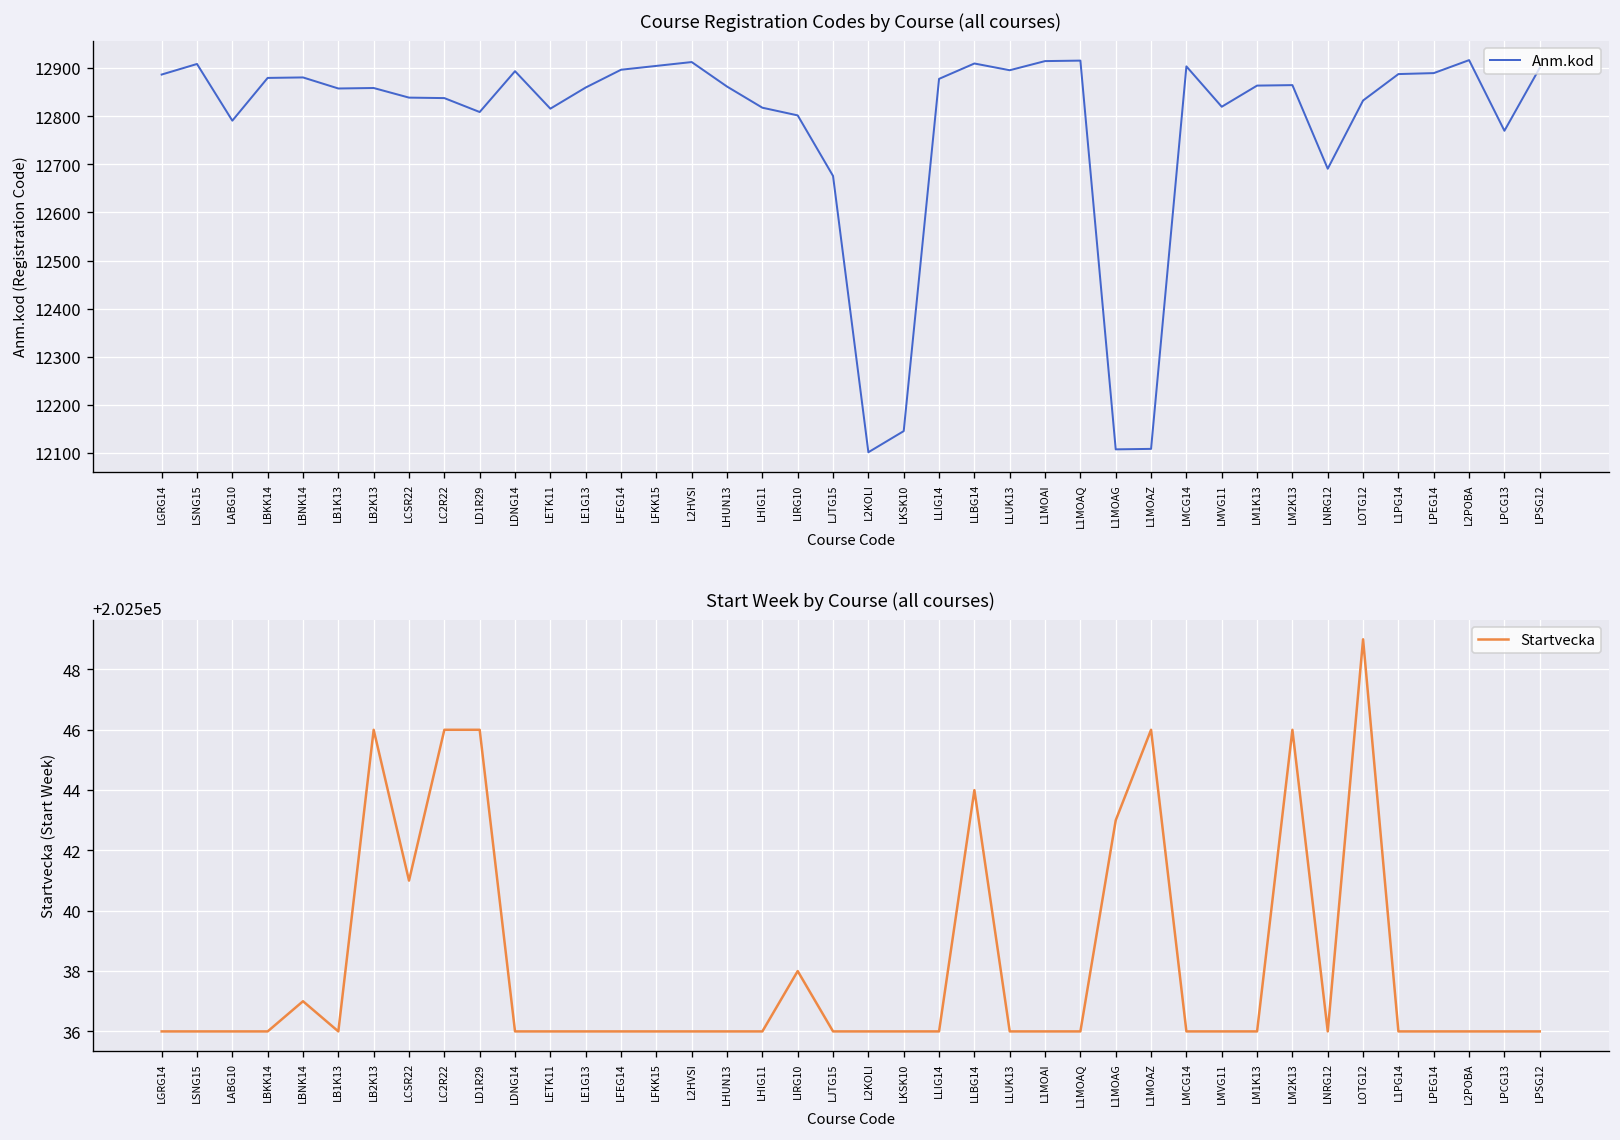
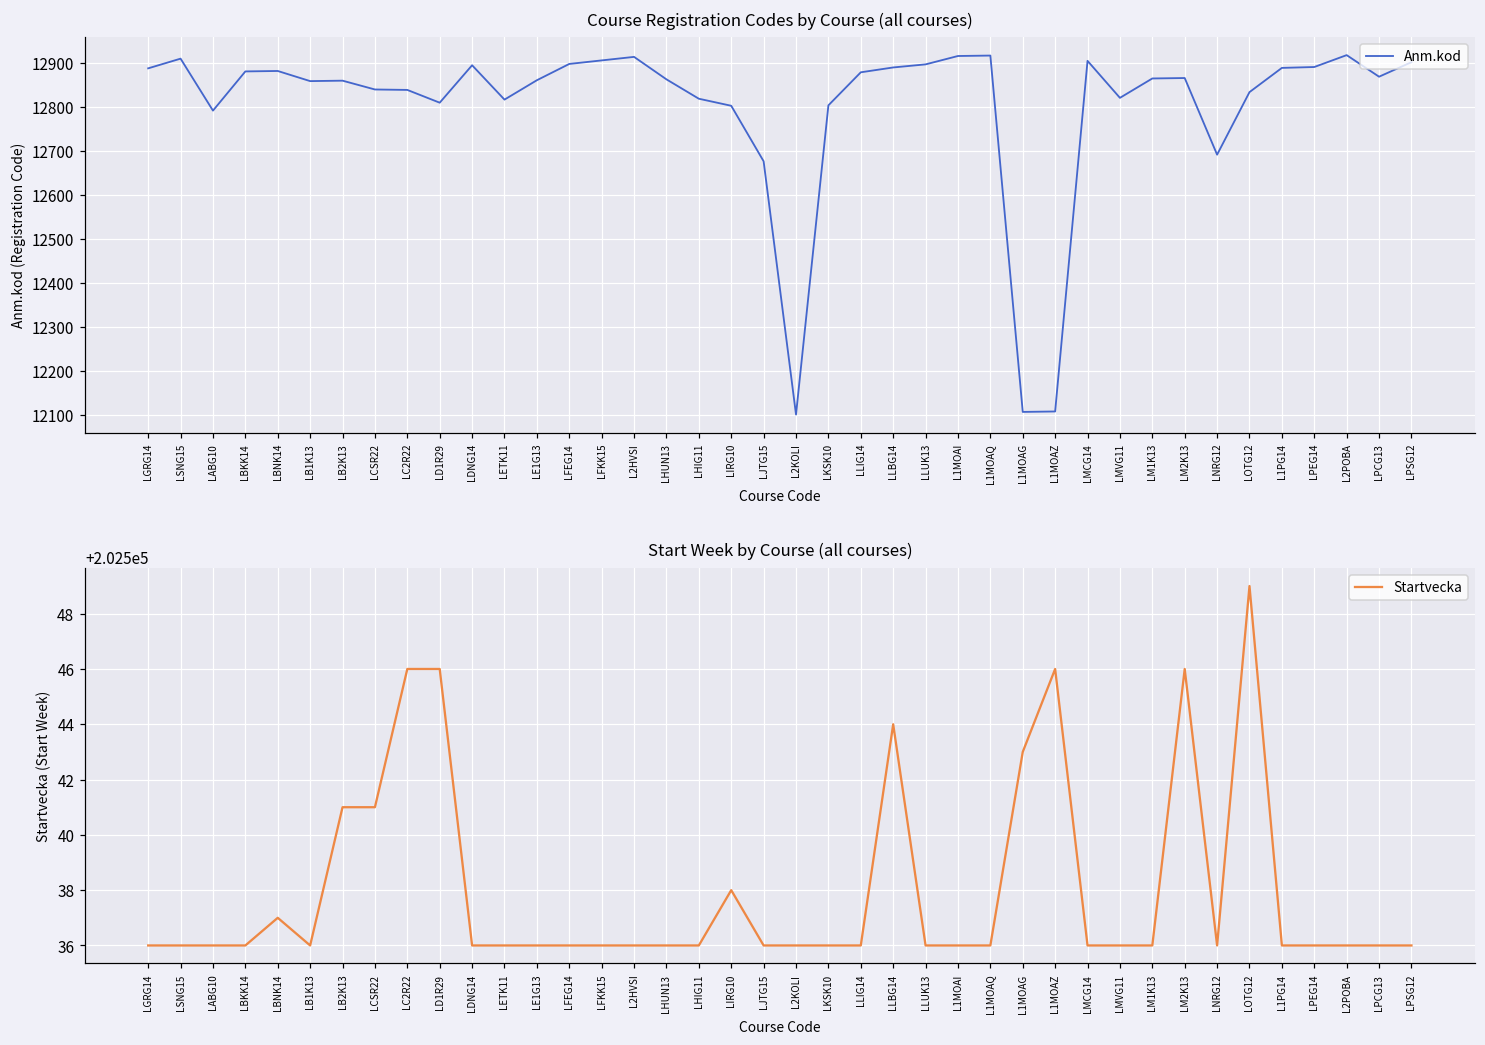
Course Registration Codes by Course (all courses), LKSK10: 12150 -> 12800
Course Registration Codes by Course (all courses), LLBG14: 12910 -> 12890
Course Registration Codes by Course (all courses), LPCG13: 12770 -> 12870
Start Week by Course (all courses), LB2K13: 202546 -> 202541
